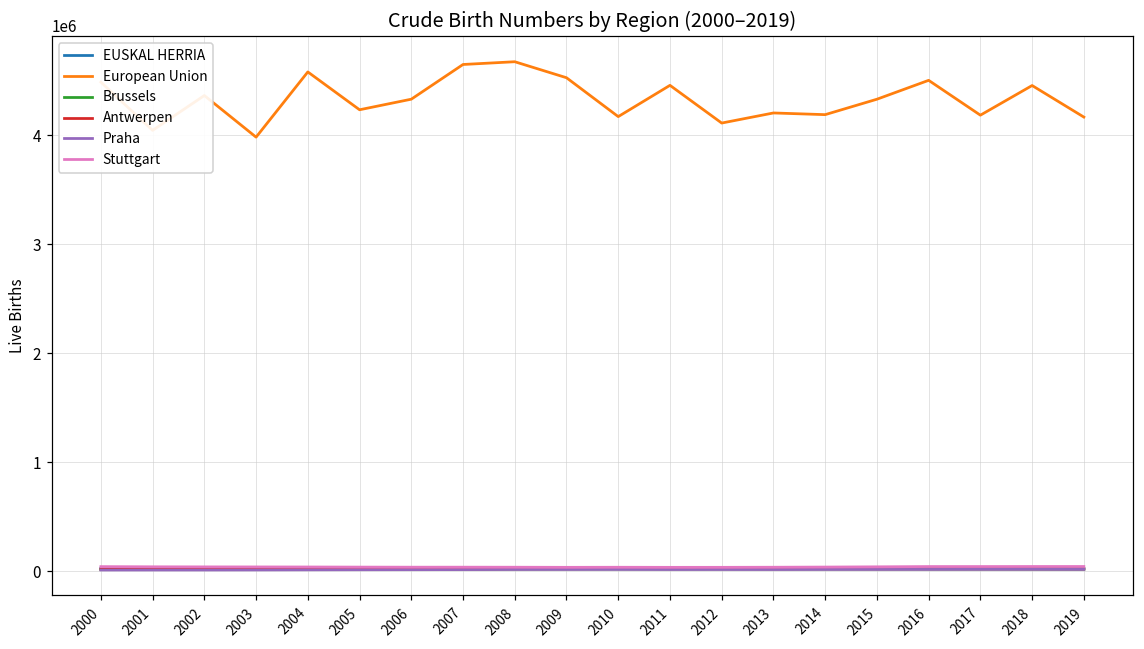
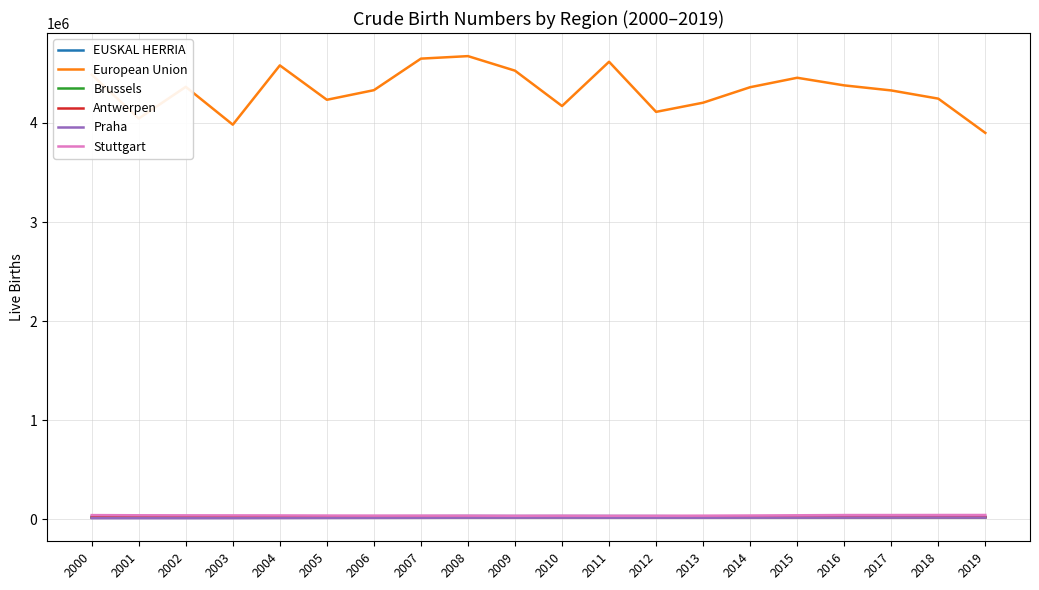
European Union, 2011: 4500000 -> 4600000
European Union, 2014: 4200000 -> 4400000
European Union, 2015: 4300000 -> 4500000
European Union, 2016: 4500000 -> 4400000
European Union, 2017: 4200000 -> 4300000
European Union, 2018: 4500000 -> 4200000
European Union, 2019: 4200000 -> 3900000
